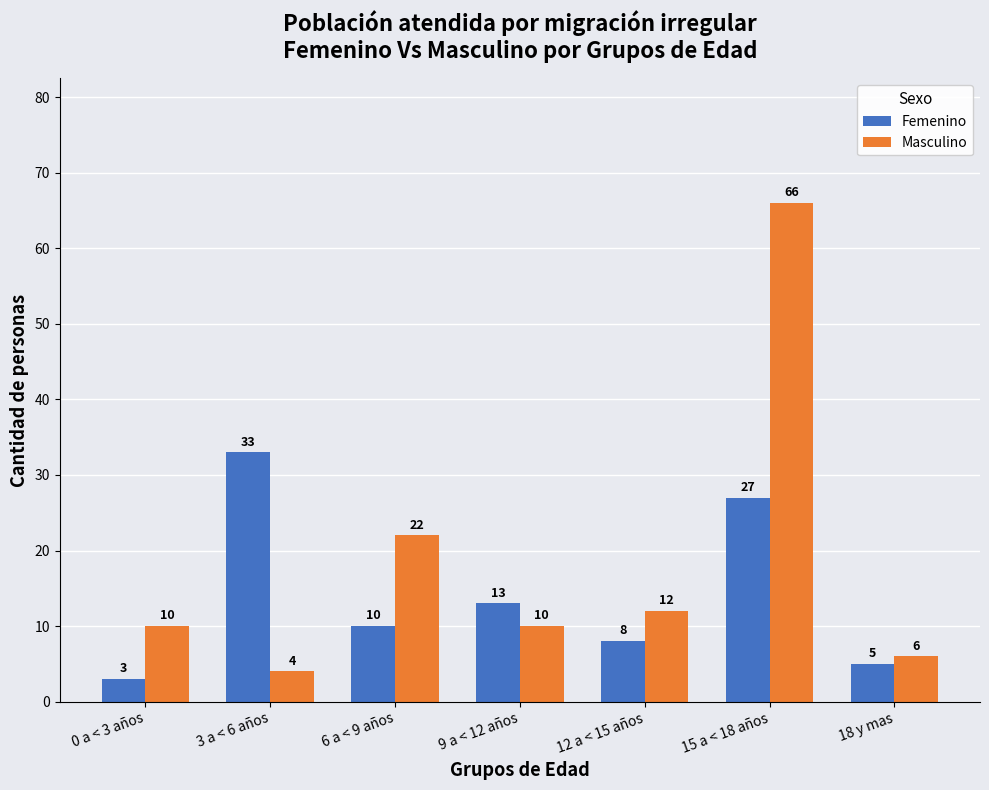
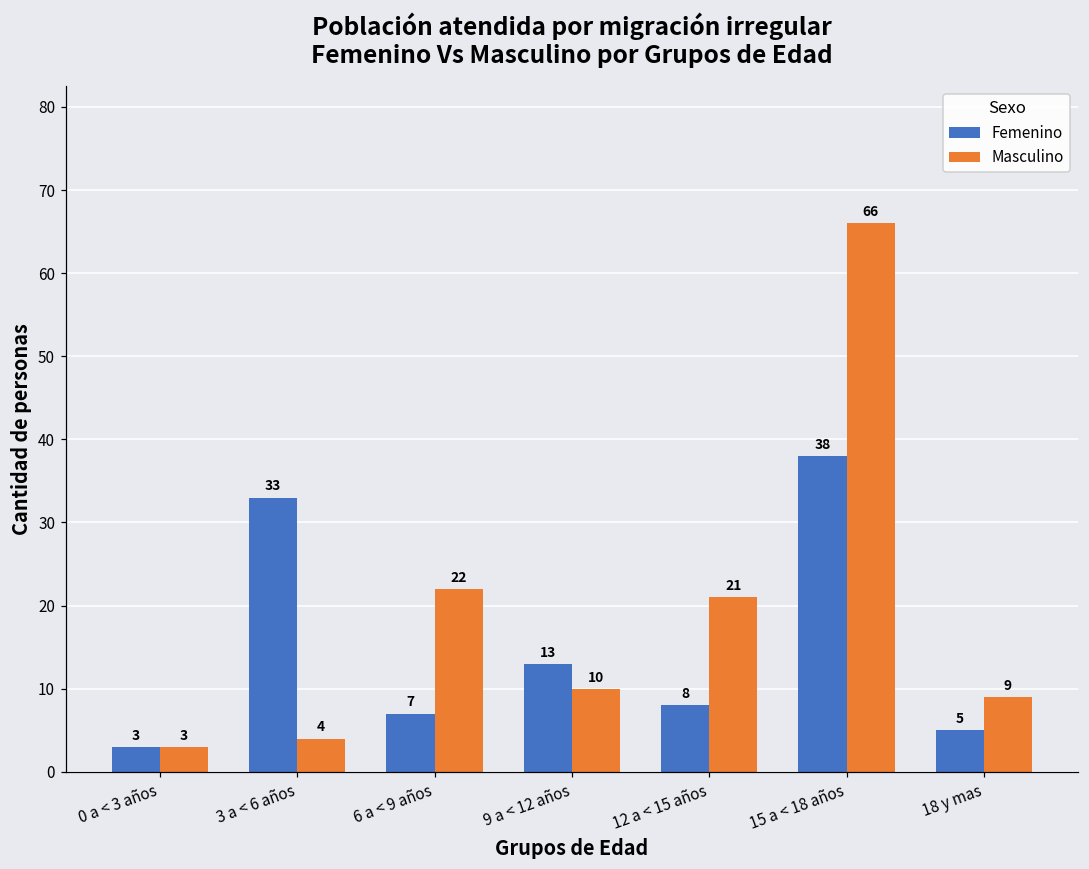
Masculino, 0 a < 3 años: 10 -> 3
Femenino, 6 a < 9 años: 10 -> 7
Masculino, 12 a < 15 años: 12 -> 21
Femenino, 15 a < 18 años: 27 -> 38
Masculino, 18 y mas: 6 -> 9
